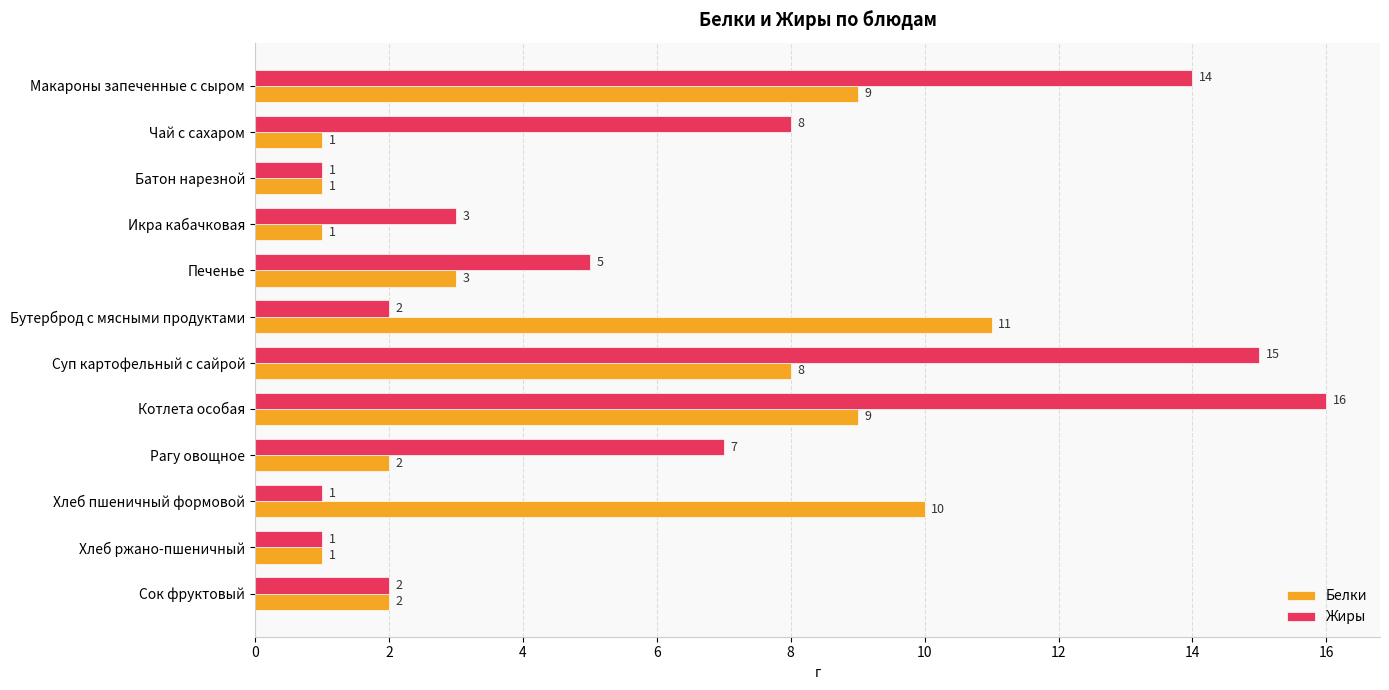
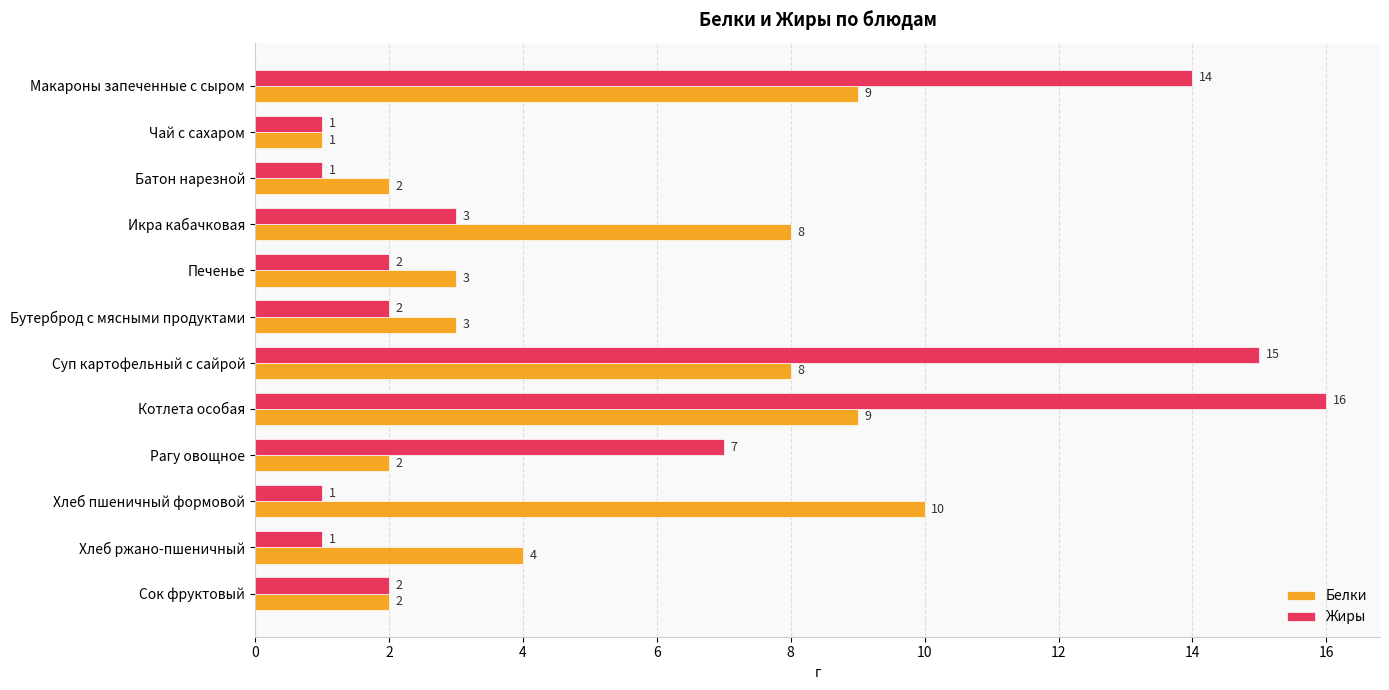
Жиры, Чай с сахаром: 8 -> 1
Белки, Батон нарезной: 1 -> 2
Белки, Икра кабачковая: 1 -> 8
Жиры, Печенье: 5 -> 2
Белки, Бутерброд с мясными продуктами: 11 -> 3
Белки, Хлеб ржано-пшеничный: 1 -> 4
